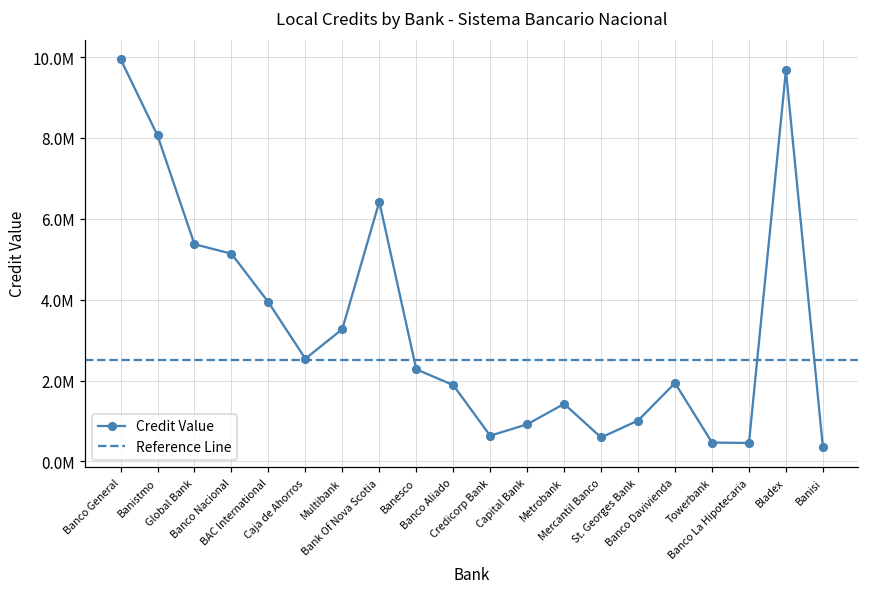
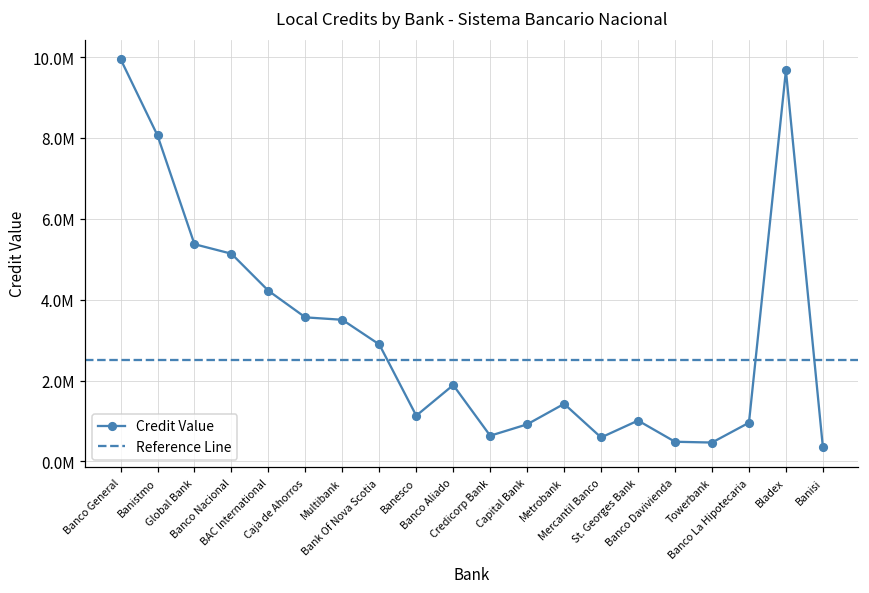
BAC International: 3900000 -> 4200000
Caja de Ahorros: 2500000 -> 3600000
Multibank: 3300000 -> 3500000
Bank Of Nova Scotia: 6400000 -> 2900000
Banesco: 2300000 -> 1100000
Banco Davivienda: 1900000 -> 500000
Banco La Hipotecaria: 500000 -> 1000000
